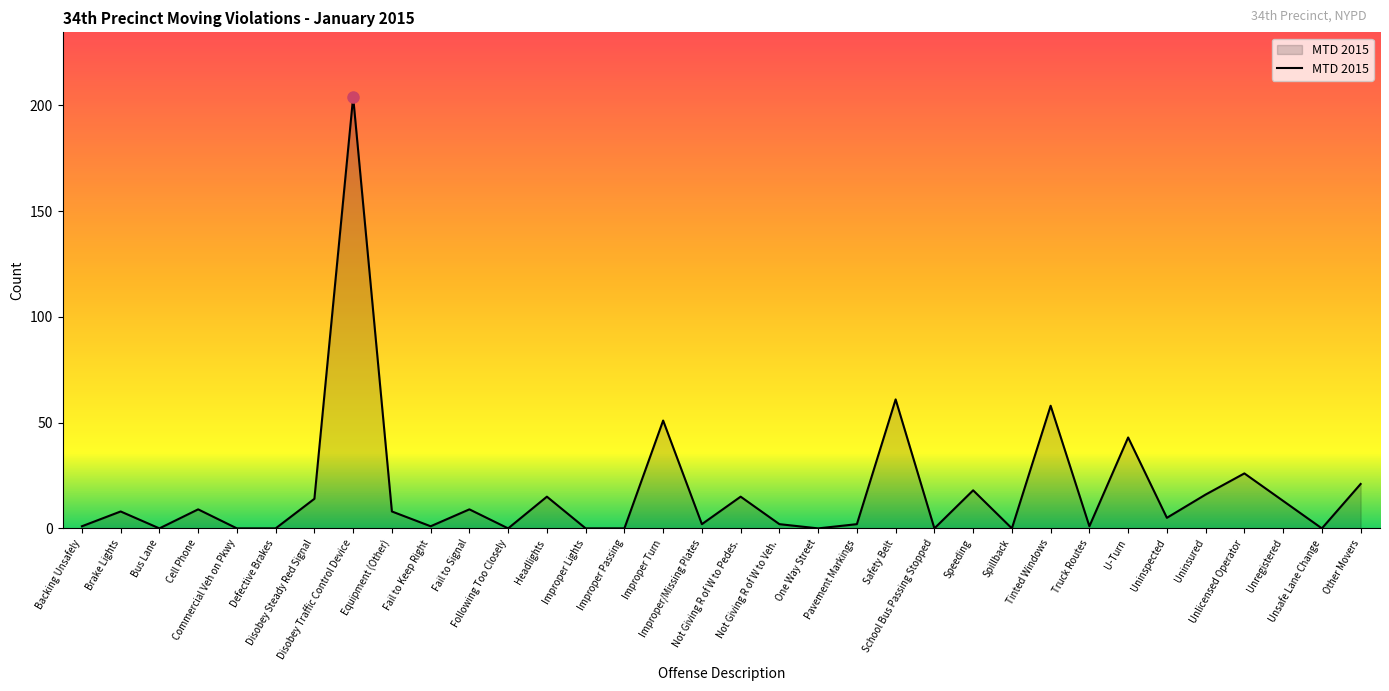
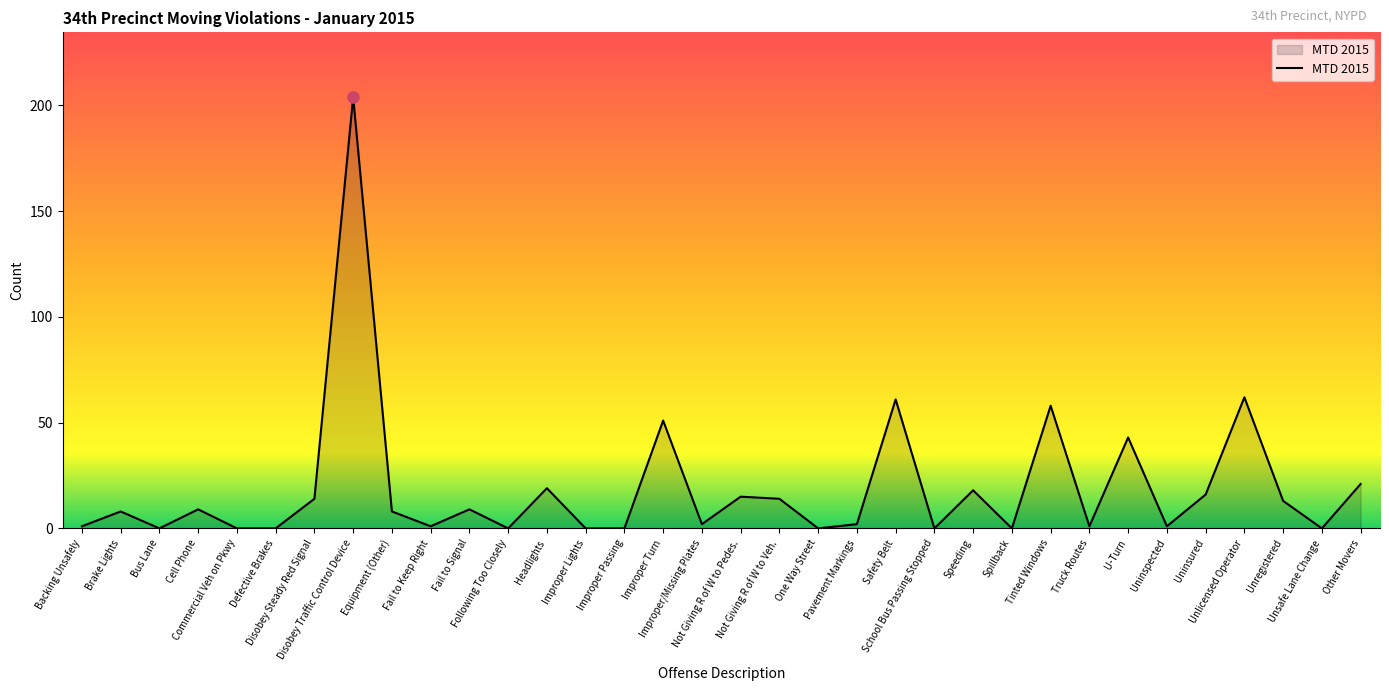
MTD 2015, Headlights: 15 -> 19
MTD 2015, Not Giving R of W to Veh.: 2 -> 14
MTD 2015, Uninspected: 5 -> 1
MTD 2015, Unlicensed Operator: 26 -> 62
